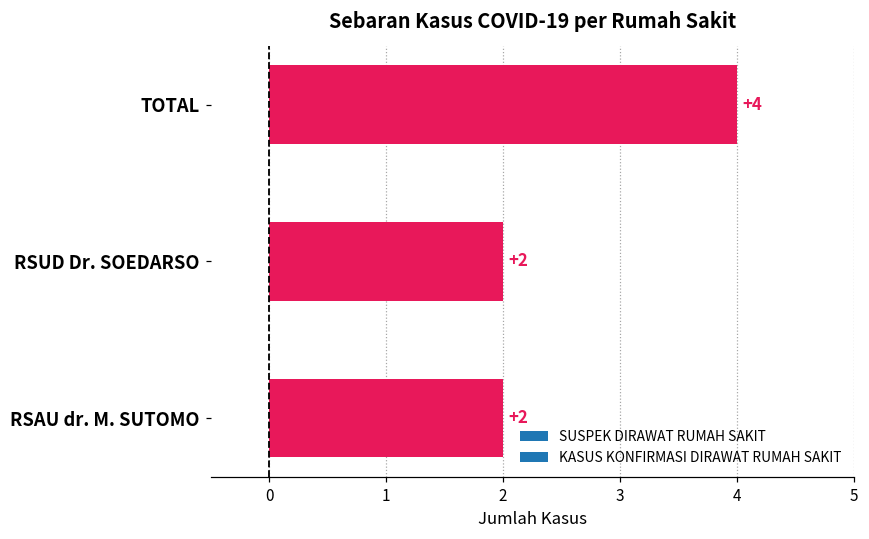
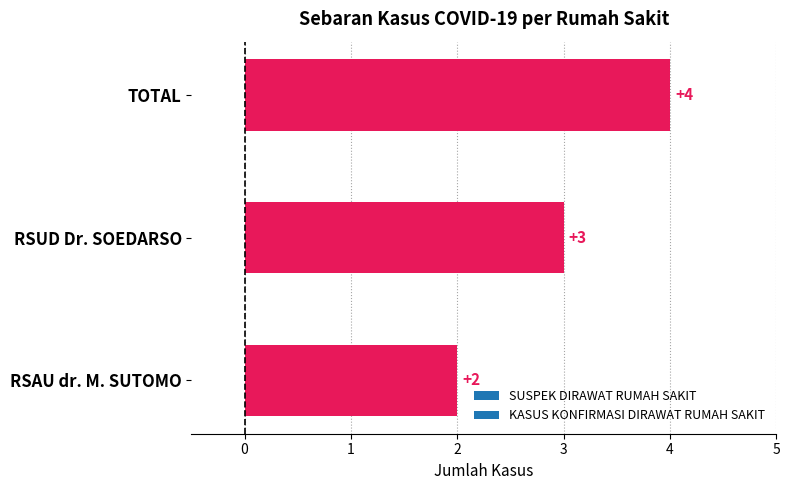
RSUD Dr. SOEDARSO: +2 -> +3
